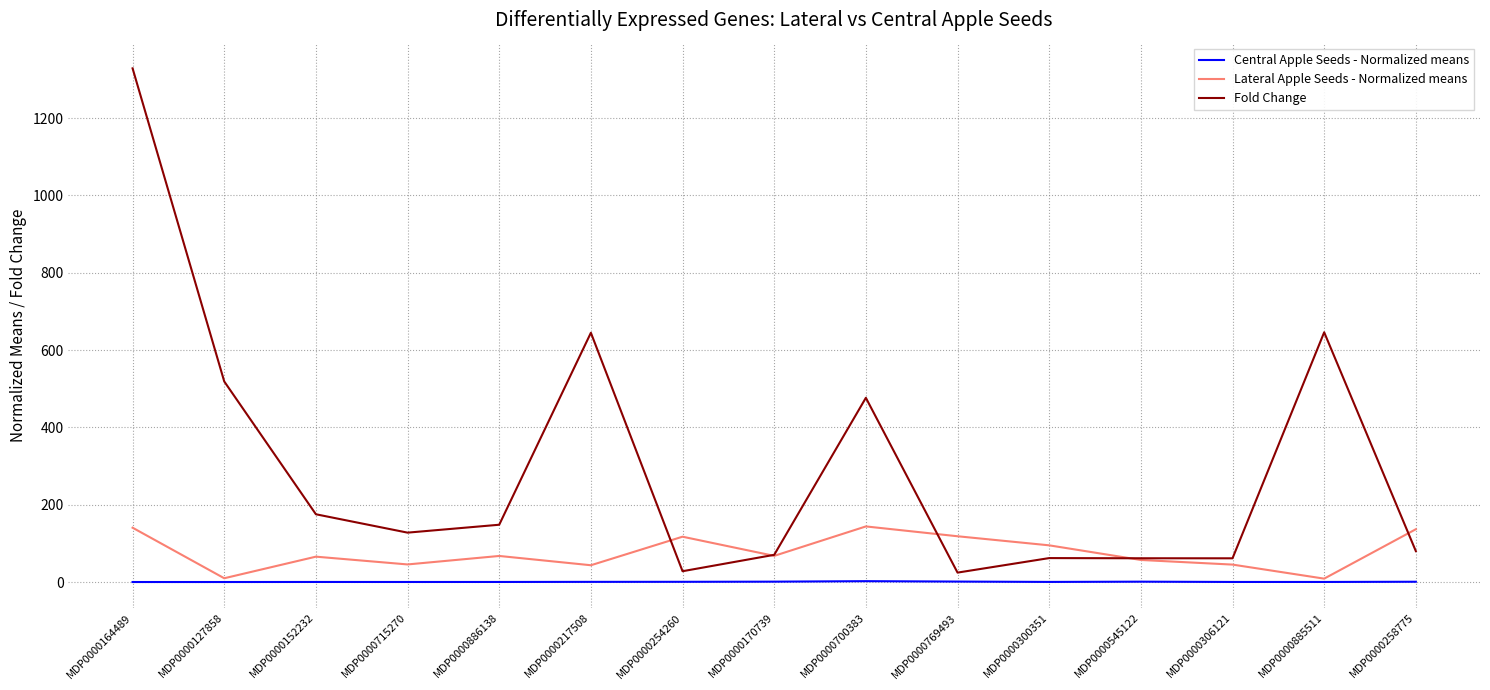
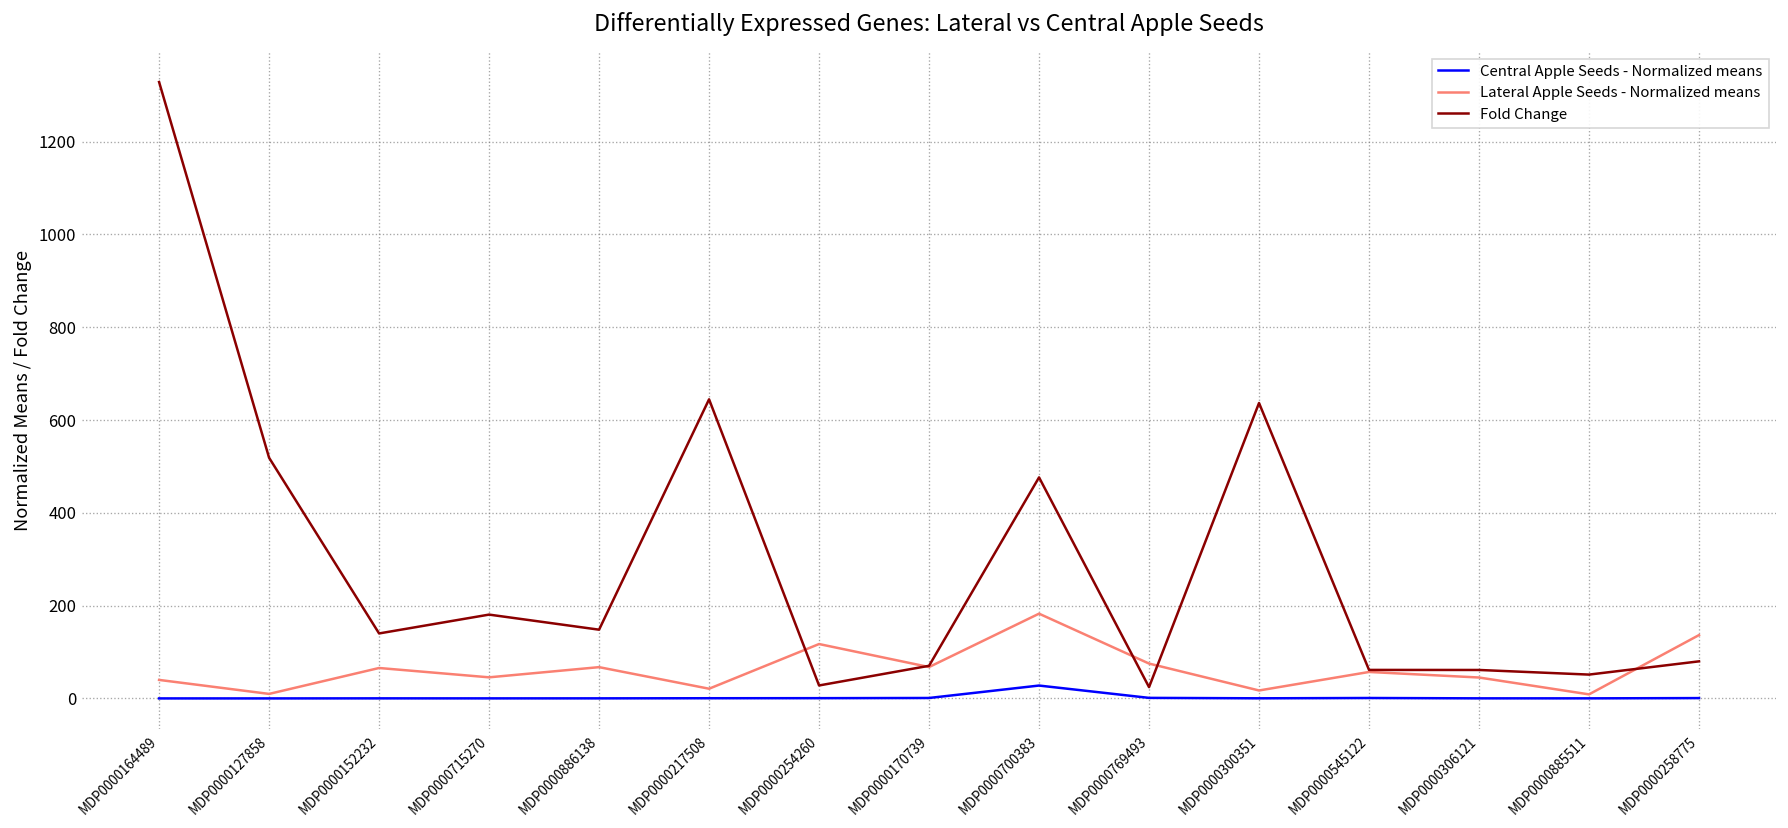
Lateral Apple Seeds - Normalized means, MDP0000164489: 140 -> 40
Fold Change, MDP0000152232: 180 -> 140
Fold Change, MDP0000715270: 130 -> 180
Lateral Apple Seeds - Normalized means, MDP0000217508: 40 -> 20
Central Apple Seeds - Normalized means, MDP0000700383: 0 -> 30
Lateral Apple Seeds - Normalized means, MDP0000700383: 140 -> 180
Lateral Apple Seeds - Normalized means, MDP0000769493: 120 -> 80
Lateral Apple Seeds - Normalized means, MDP0000300351: 90 -> 20
Fold Change, MDP0000300351: 60 -> 640
Fold Change, MDP0000885511: 650 -> 50
